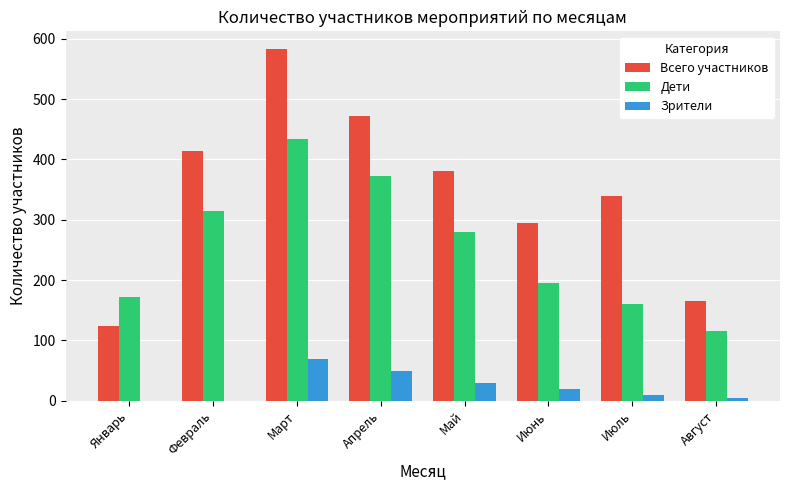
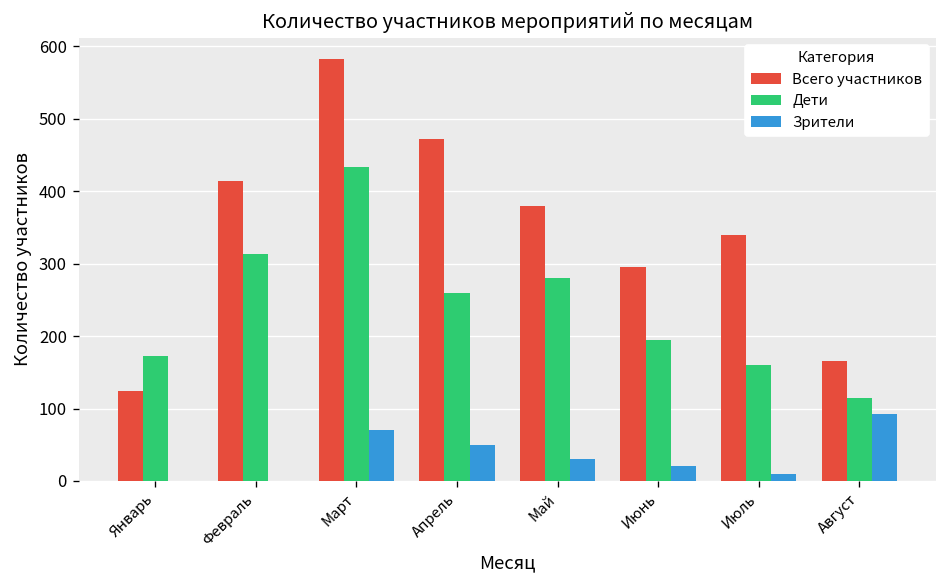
Дети, Апрель: 370 -> 260
Зрители, Август: 10 -> 90
